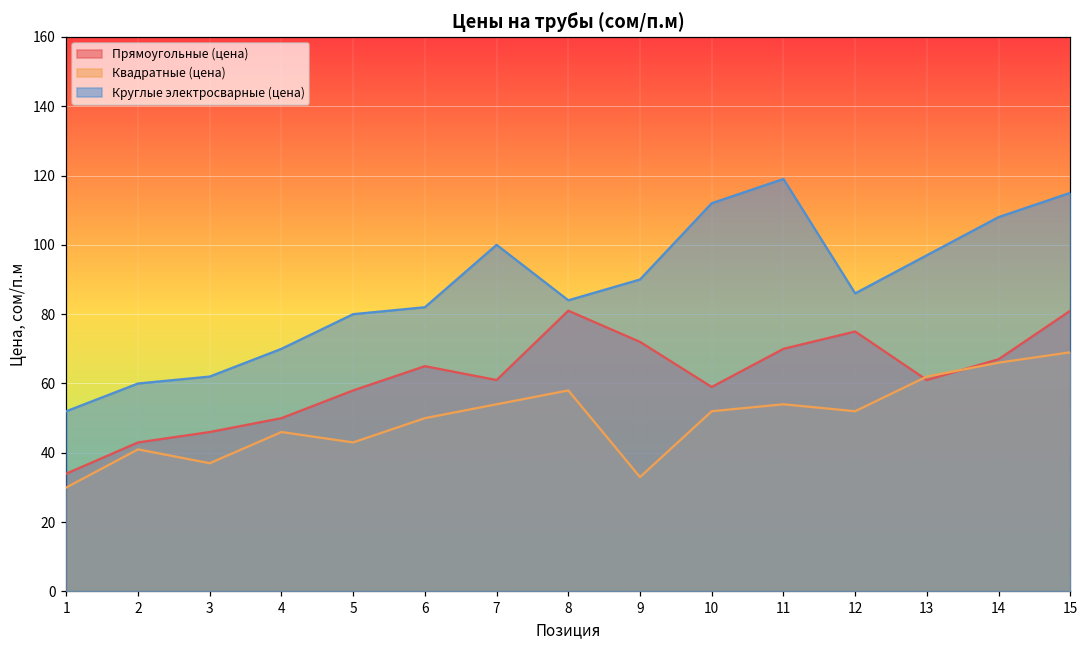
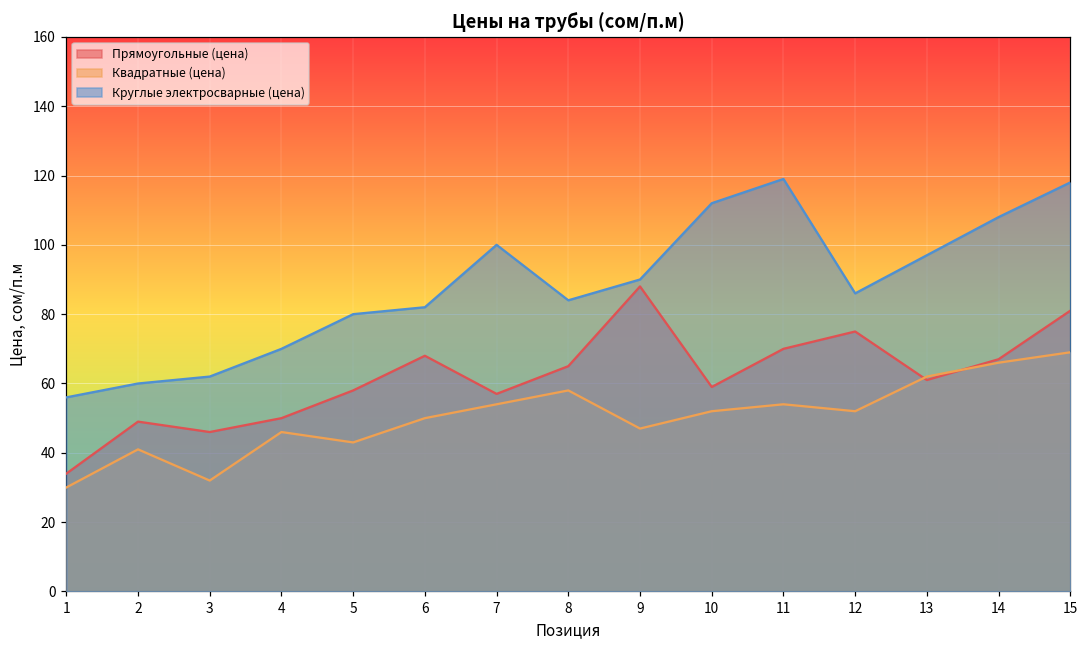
Круглые электросварные (цена), 1: 52 -> 56
Прямоугольные (цена), 2: 43 -> 49
Квадратные (цена), 3: 37 -> 32
Прямоугольные (цена), 6: 65 -> 68
Прямоугольные (цена), 7: 61 -> 57
Прямоугольные (цена), 8: 81 -> 65
Прямоугольные (цена), 9: 72 -> 88
Квадратные (цена), 9: 33 -> 47
Круглые электросварные (цена), 15: 115 -> 118
